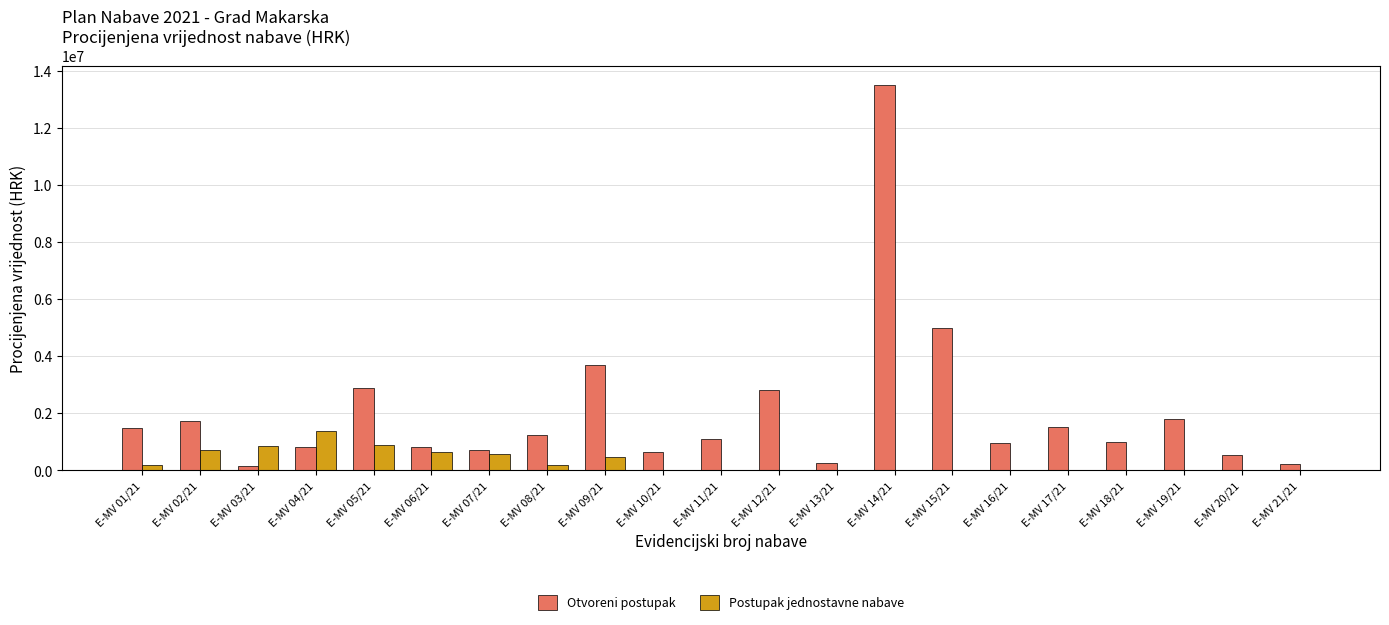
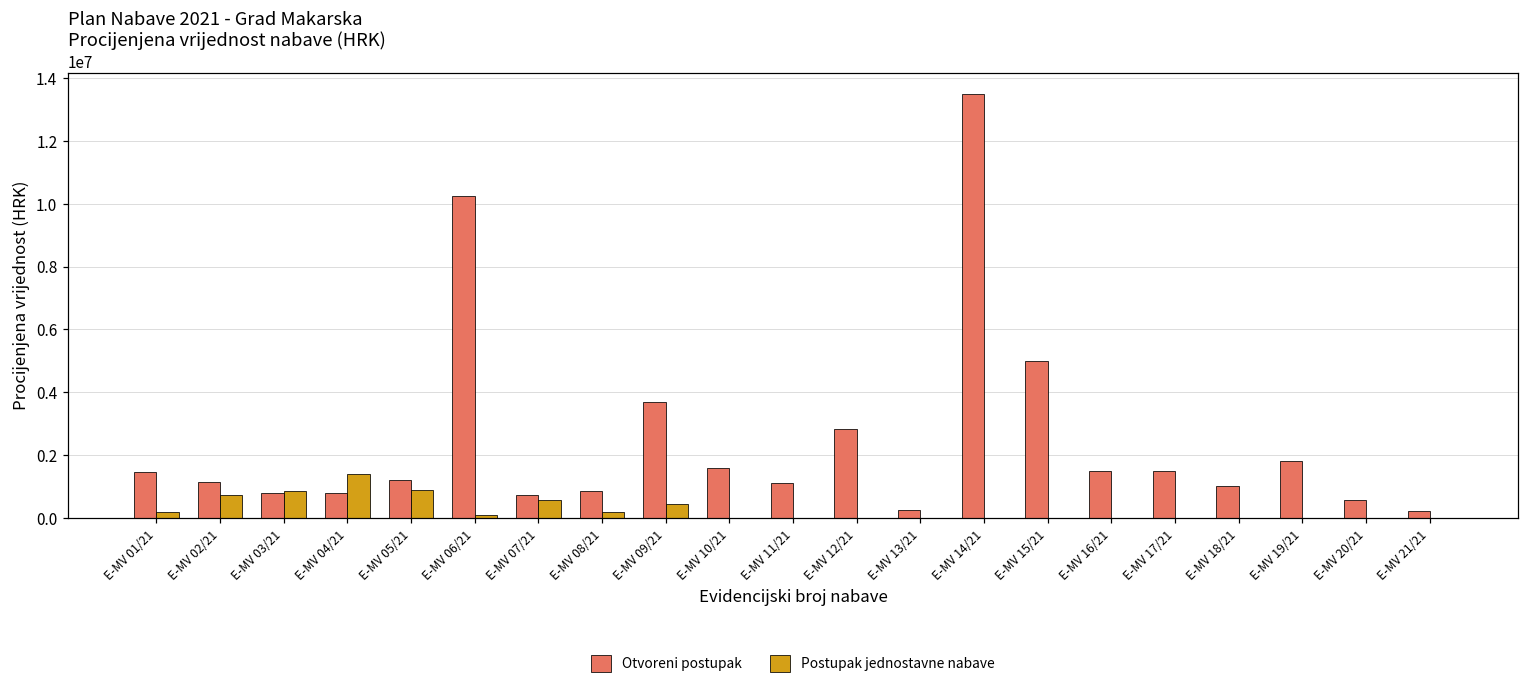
Otvoreni postupak, E-MV 02/21: 1700000 -> 1100000
Otvoreni postupak, E-MV 03/21: 200000 -> 800000
Otvoreni postupak, E-MV 05/21: 2900000 -> 1200000
Otvoreni postupak, E-MV 06/21: 800000 -> 10300000
Postupak jednostavne nabave, E-MV 06/21: 600000 -> 100000
Otvoreni postupak, E-MV 08/21: 1300000 -> 800000
Otvoreni postupak, E-MV 10/21: 600000 -> 1600000
Otvoreni postupak, E-MV 16/21: 1000000 -> 1500000
